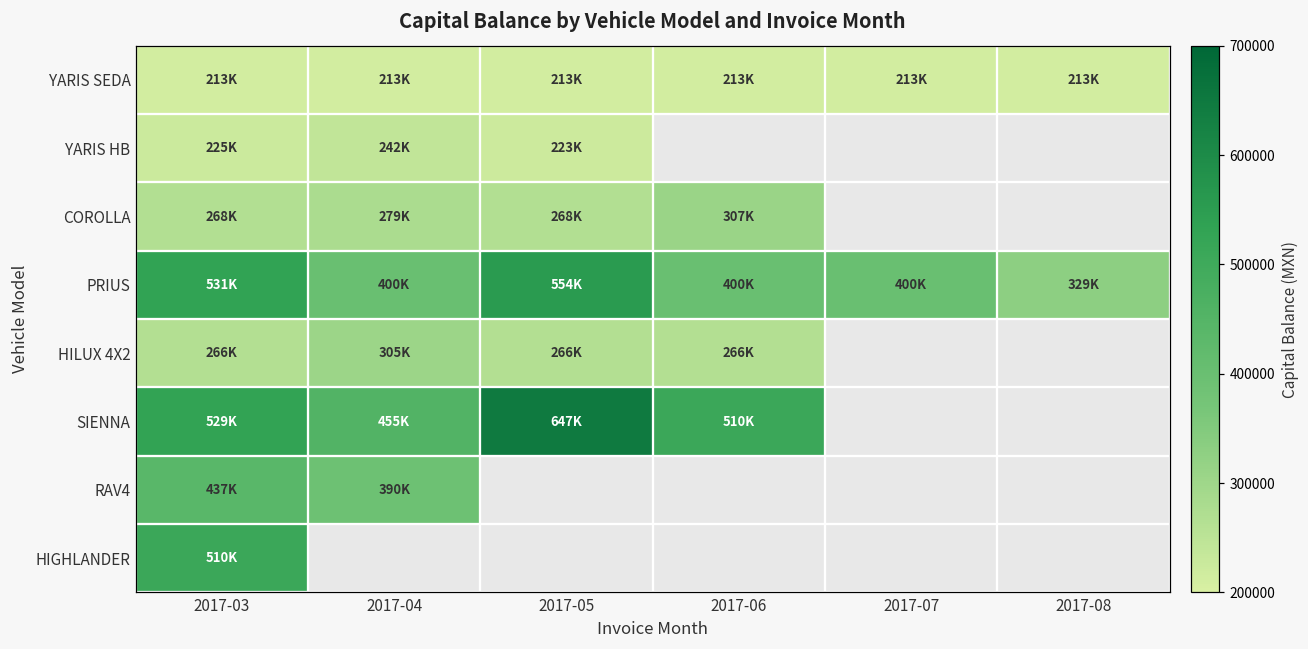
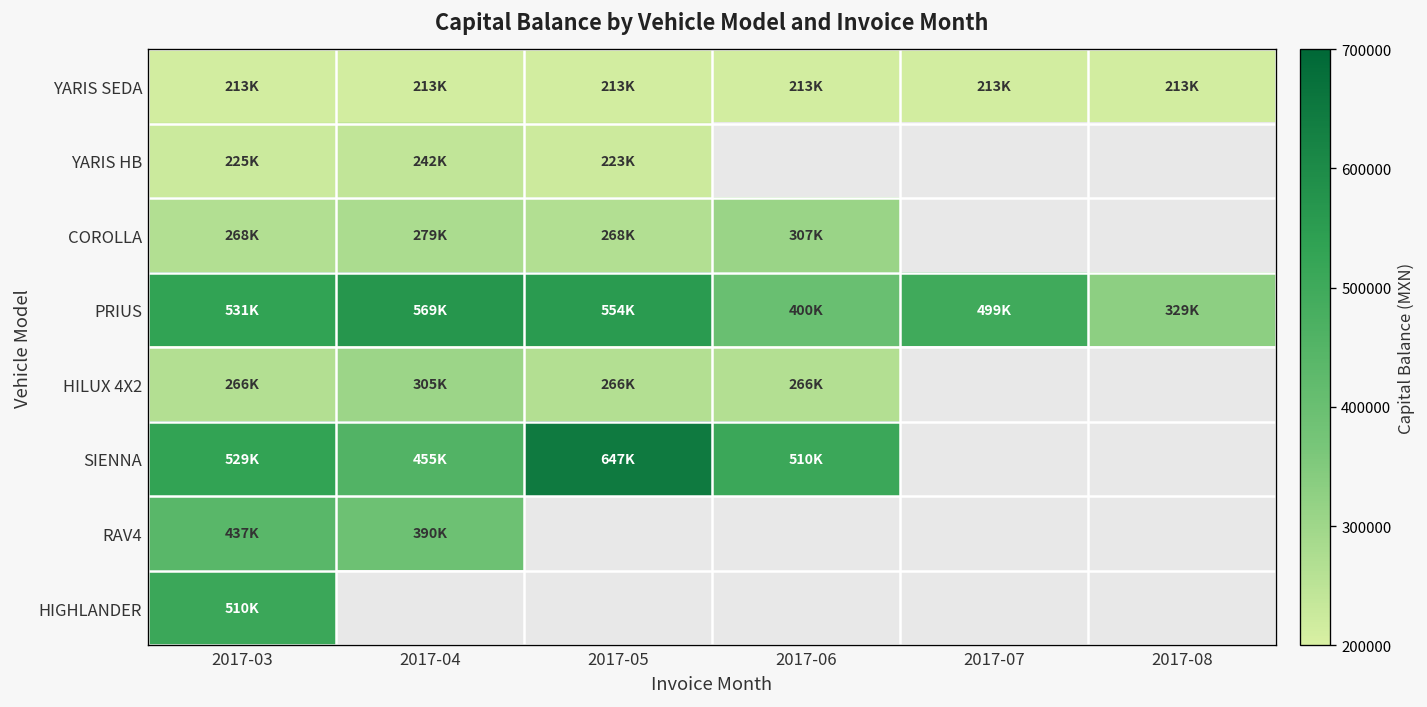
PRIUS, 2017-04: 400K -> 569K
PRIUS, 2017-07: 400K -> 499K
